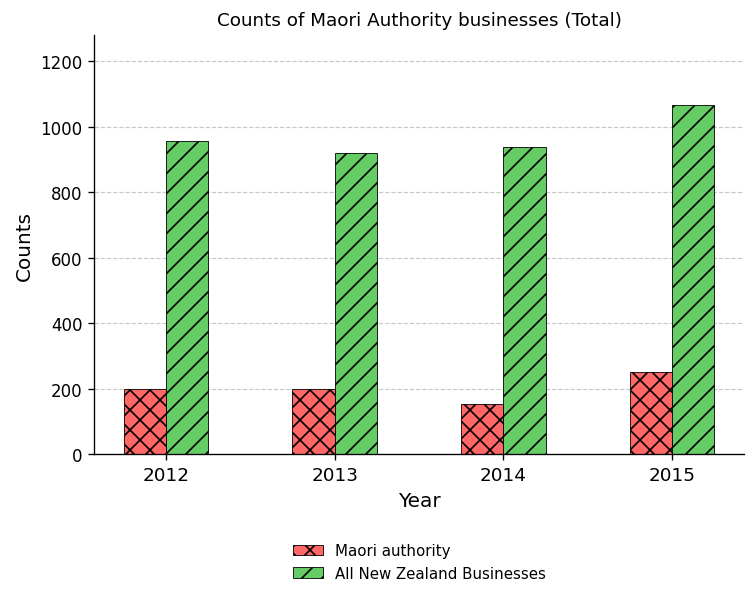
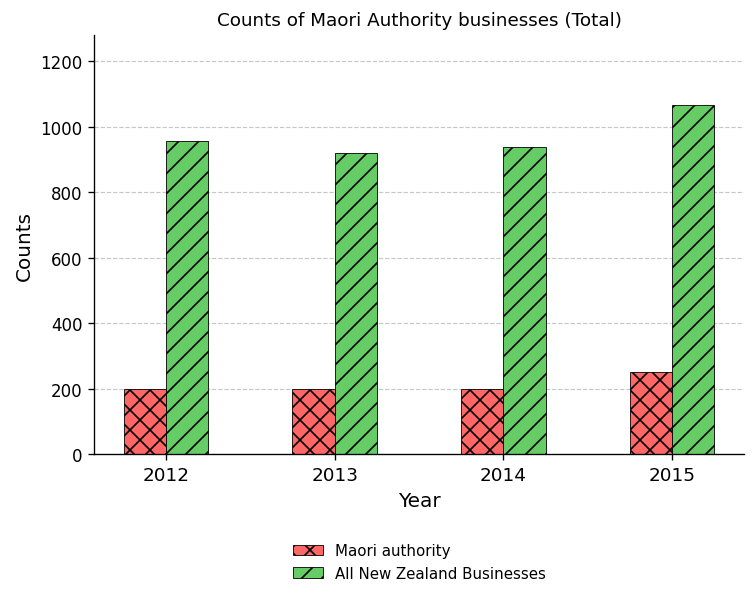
Maori authority, 2014: 150 -> 200
